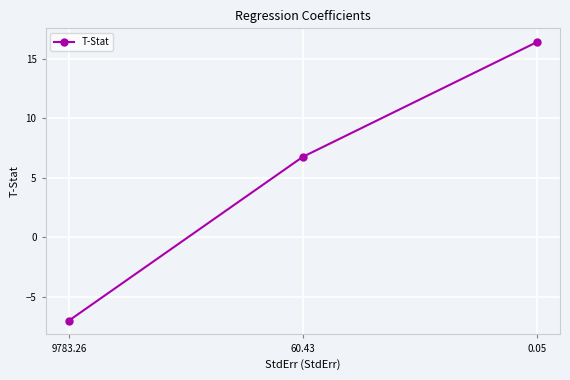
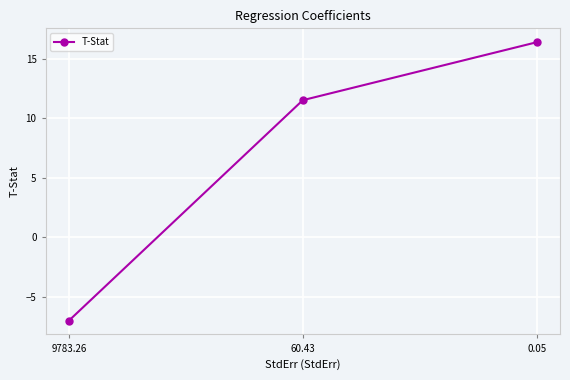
60.43: 6.7 -> 11.5
